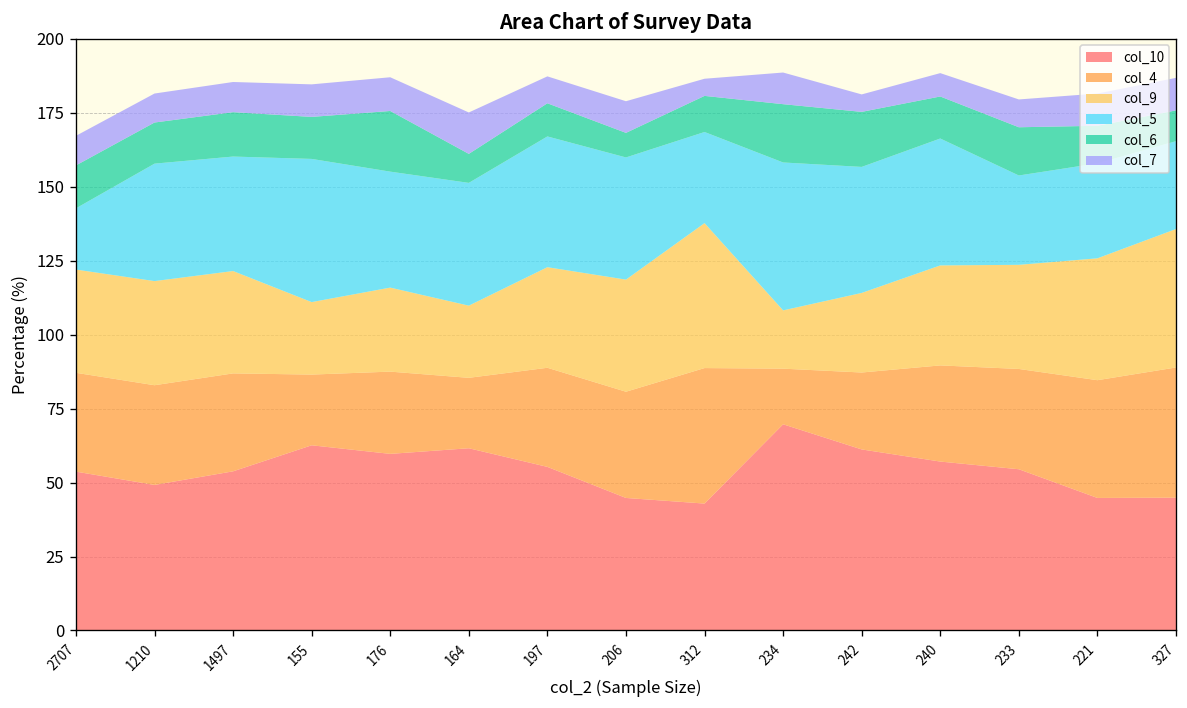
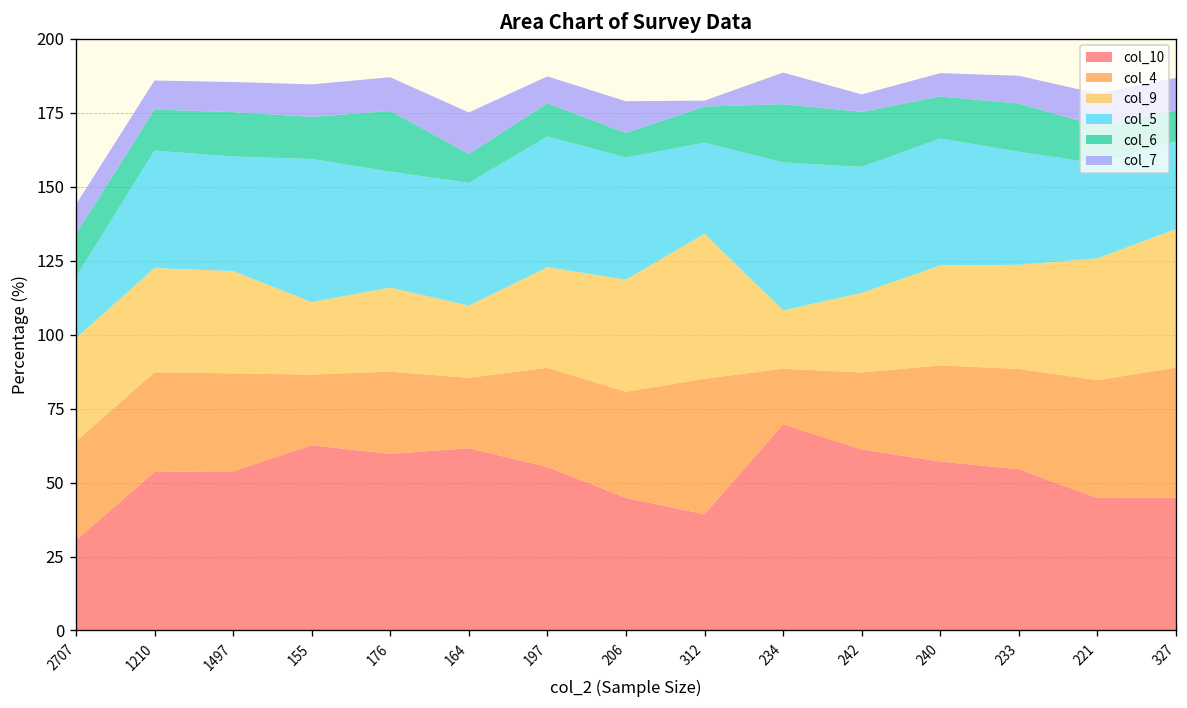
col_10, 2707: 54 -> 31
col_10, 1210: 49 -> 54
col_10, 312: 43 -> 39
col_7, 312: 6 -> 2
col_5, 233: 30 -> 38
